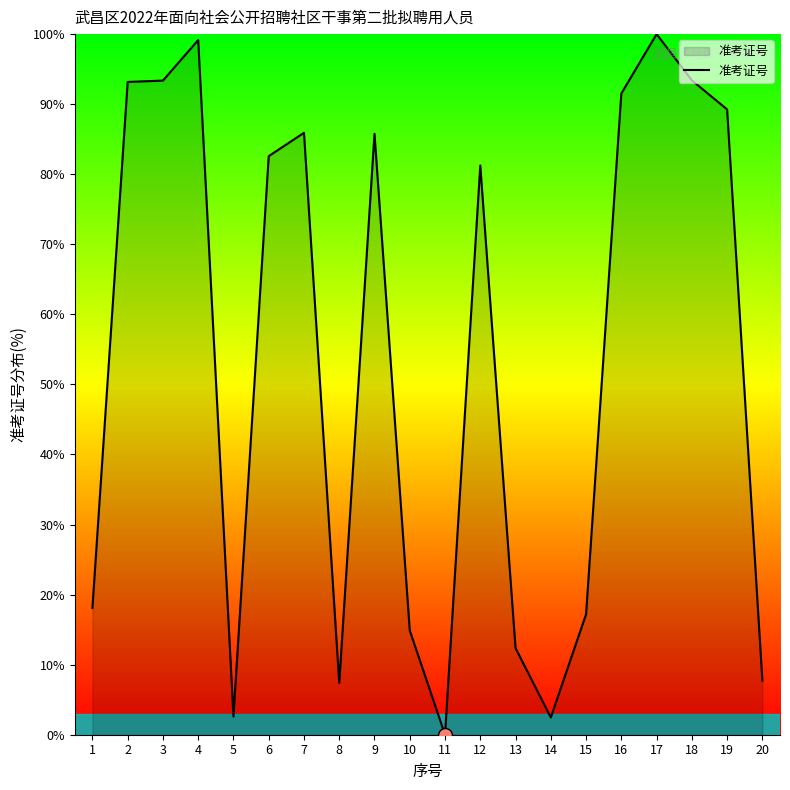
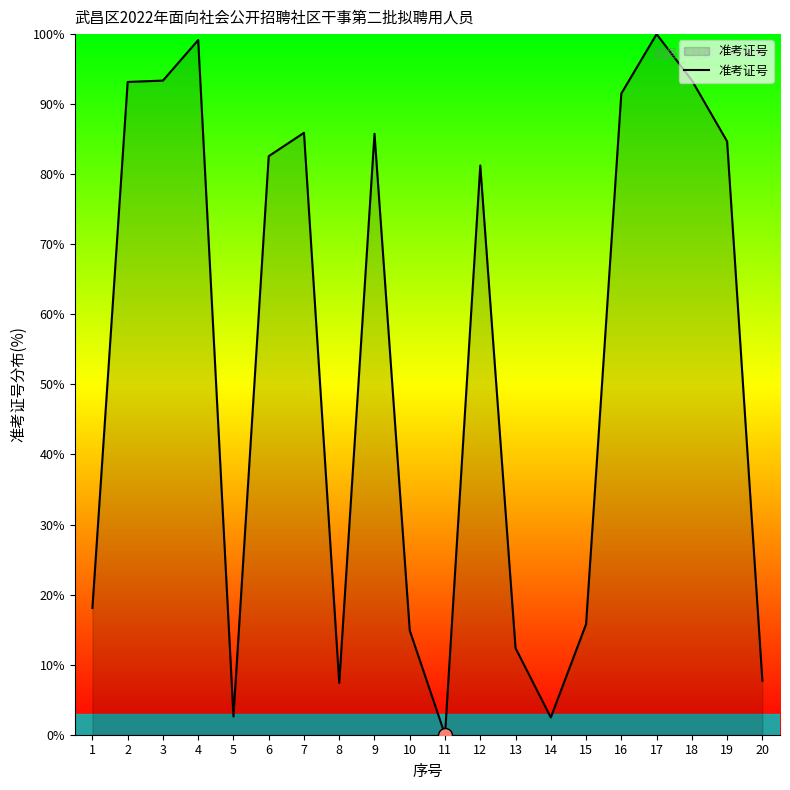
准考证号, 15: 17% -> 16%
准考证号, 19: 89% -> 85%
